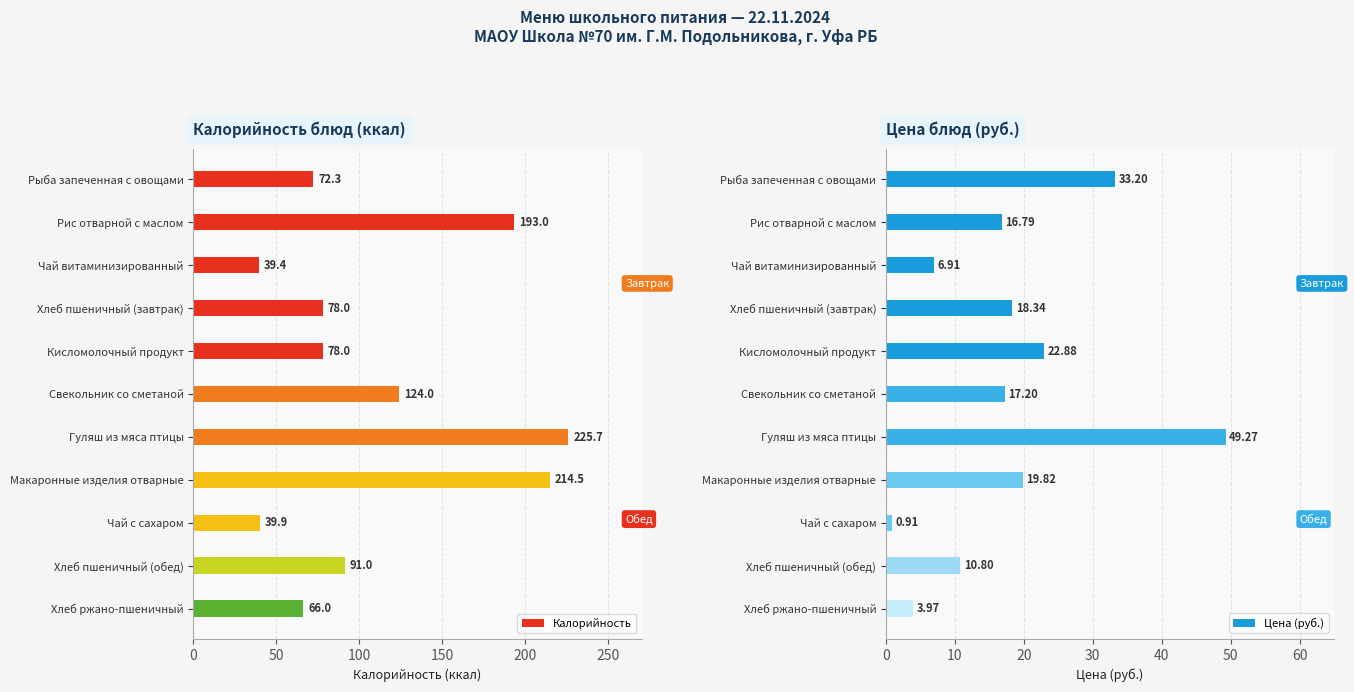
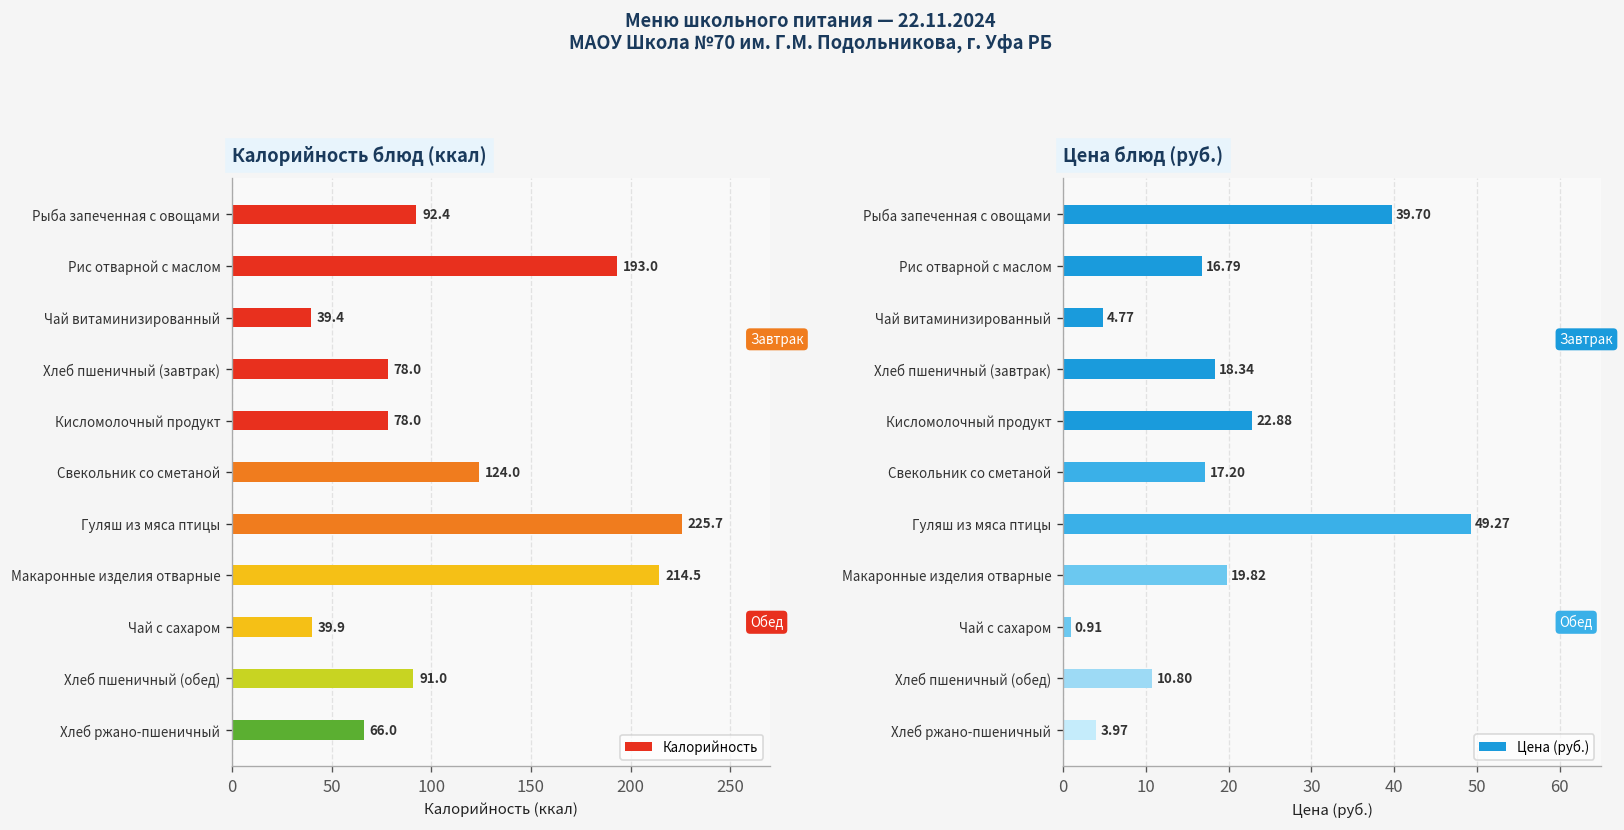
Калорийность блюд (ккал), Рыба запеченная с овощами: 72.3 -> 92.4
Цена блюд (руб.), Рыба запеченная с овощами: 33.20 -> 39.70
Цена блюд (руб.), Чай витаминизированный: 6.91 -> 4.77
